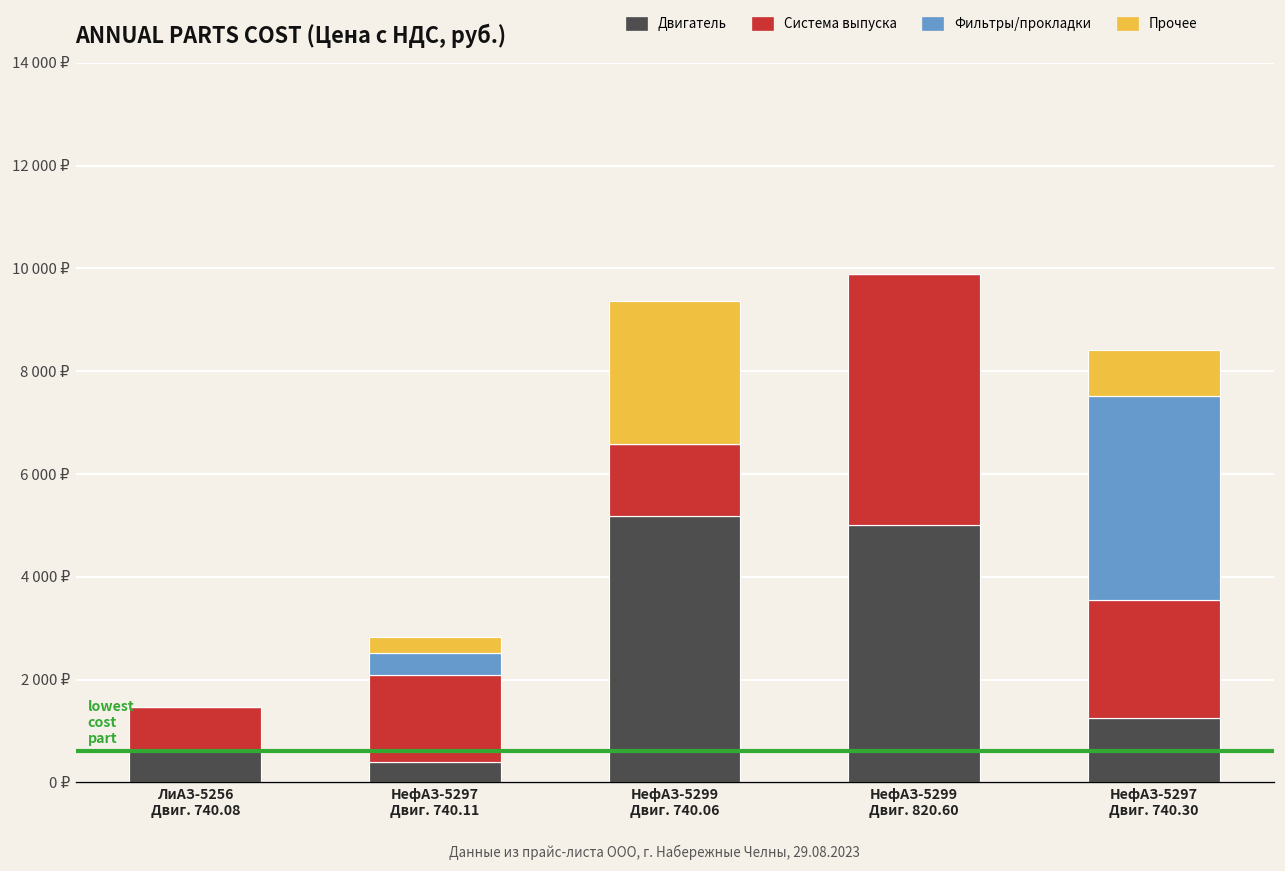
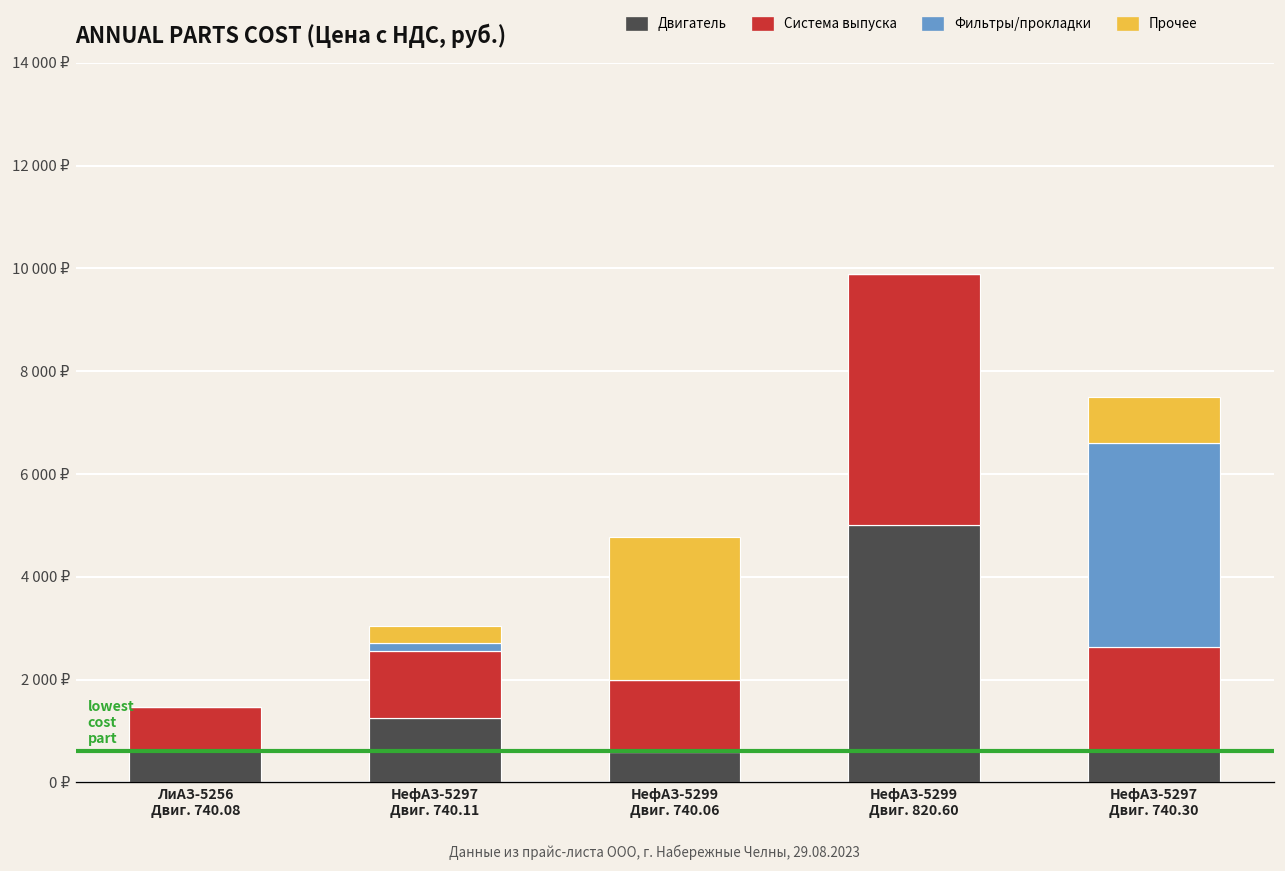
Двигатель, НефАЗ-5297 Двиг. 740.11: 400 ₽ -> 1300 ₽
Система выпуска, НефАЗ-5297 Двиг. 740.11: 1700 ₽ -> 1300 ₽
Фильтры/прокладки, НефАЗ-5297 Двиг. 740.11: 400 ₽ -> 200 ₽
Двигатель, НефАЗ-5299 Двиг. 740.06: 5200 ₽ -> 600 ₽
Двигатель, НефАЗ-5297 Двиг. 740.30: 1300 ₽ -> 600 ₽
Система выпуска, НефАЗ-5297 Двиг. 740.30: 2300 ₽ -> 2000 ₽
